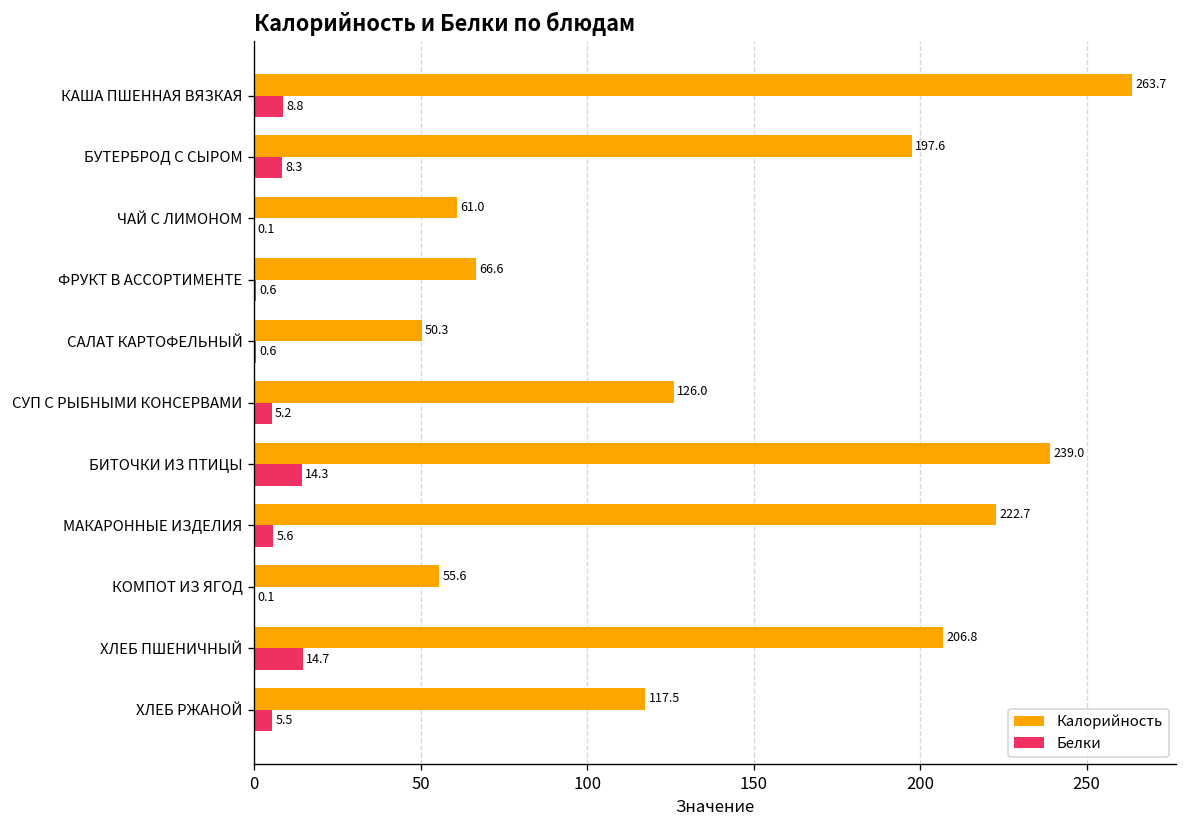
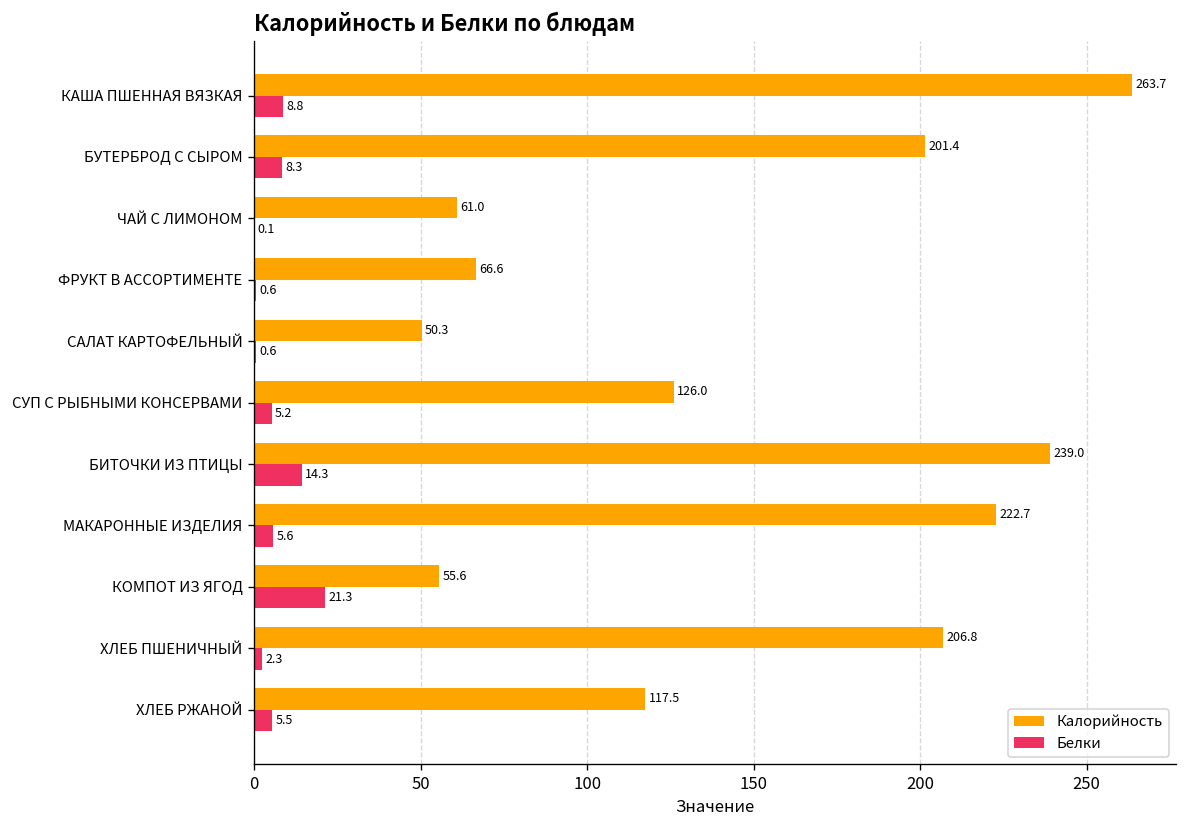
Калорийность, БУТЕРБРОД С СЫРОМ: 197.6 -> 201.4
Белки, КОМПОТ ИЗ ЯГОД: 0.1 -> 21.3
Белки, ХЛЕБ ПШЕНИЧНЫЙ: 14.7 -> 2.3
